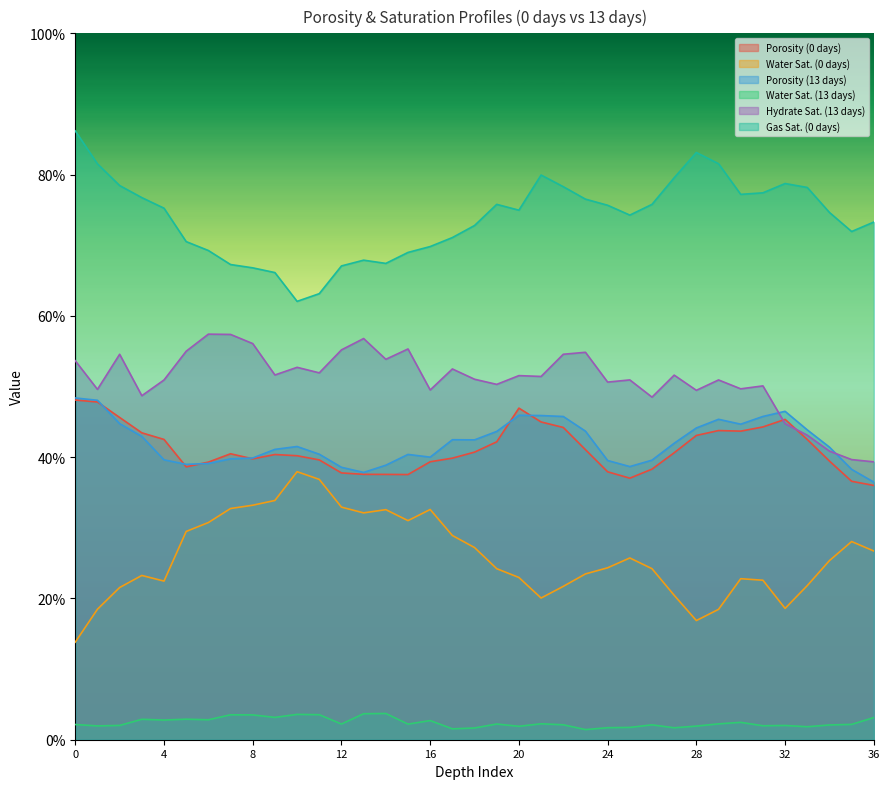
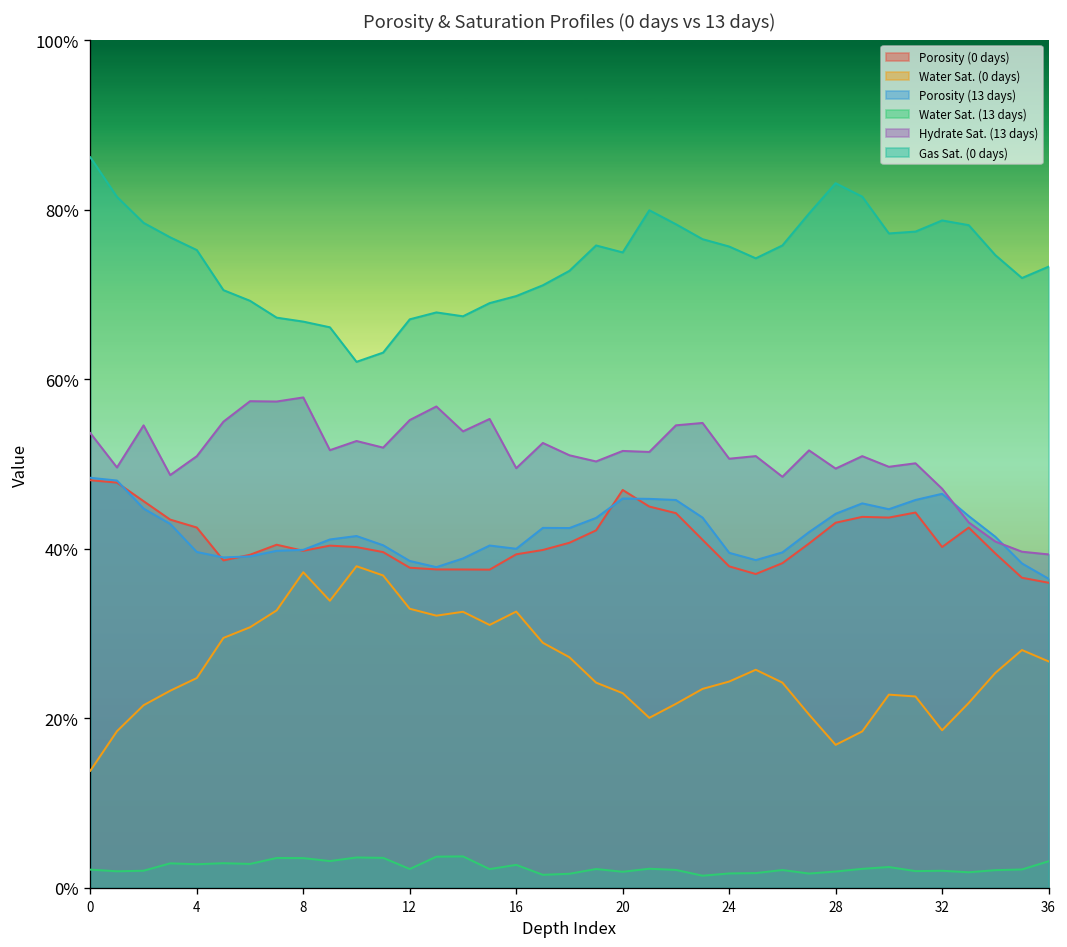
Water Sat. (0 days), 4: 22% -> 25%
Water Sat. (0 days), 8: 33% -> 37%
Hydrate Sat. (13 days), 8: 56% -> 58%
Porosity (0 days), 32: 45% -> 40%
Hydrate Sat. (13 days), 32: 45% -> 47%
